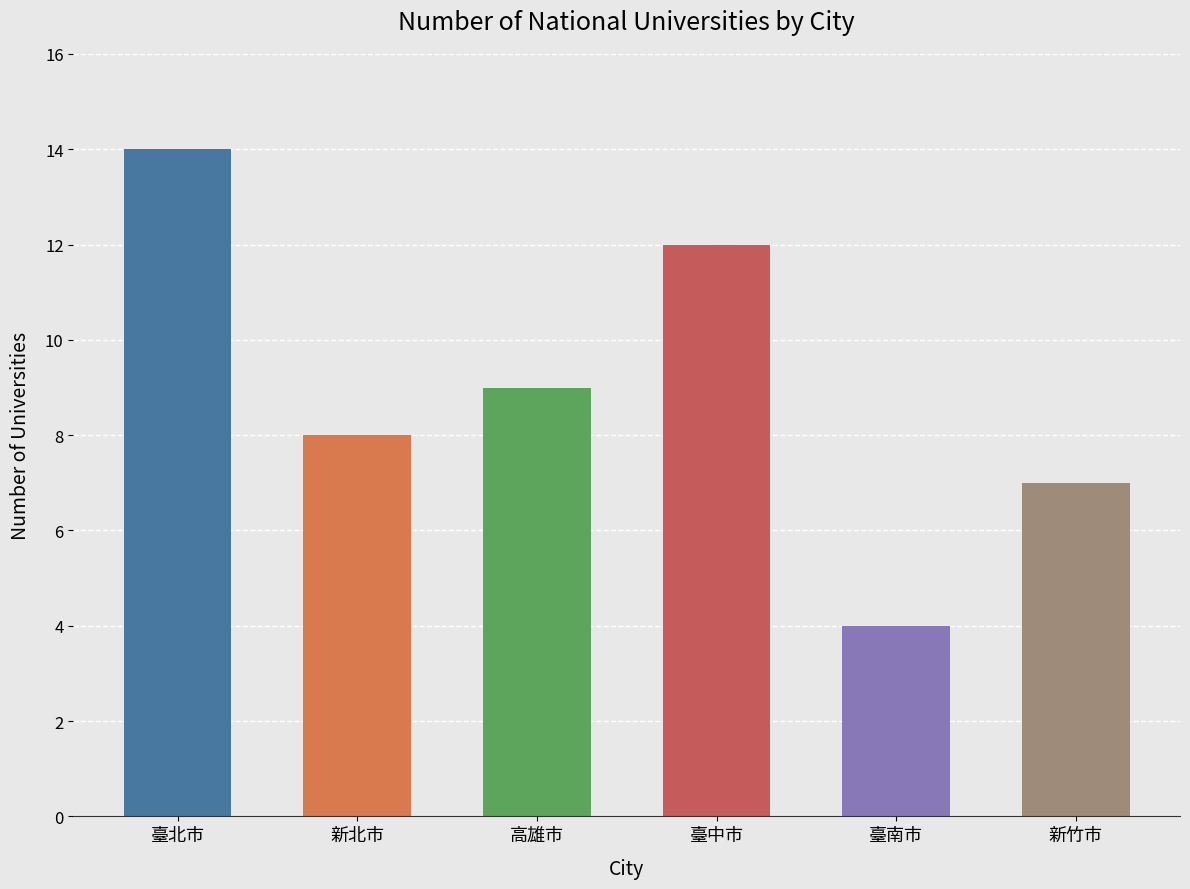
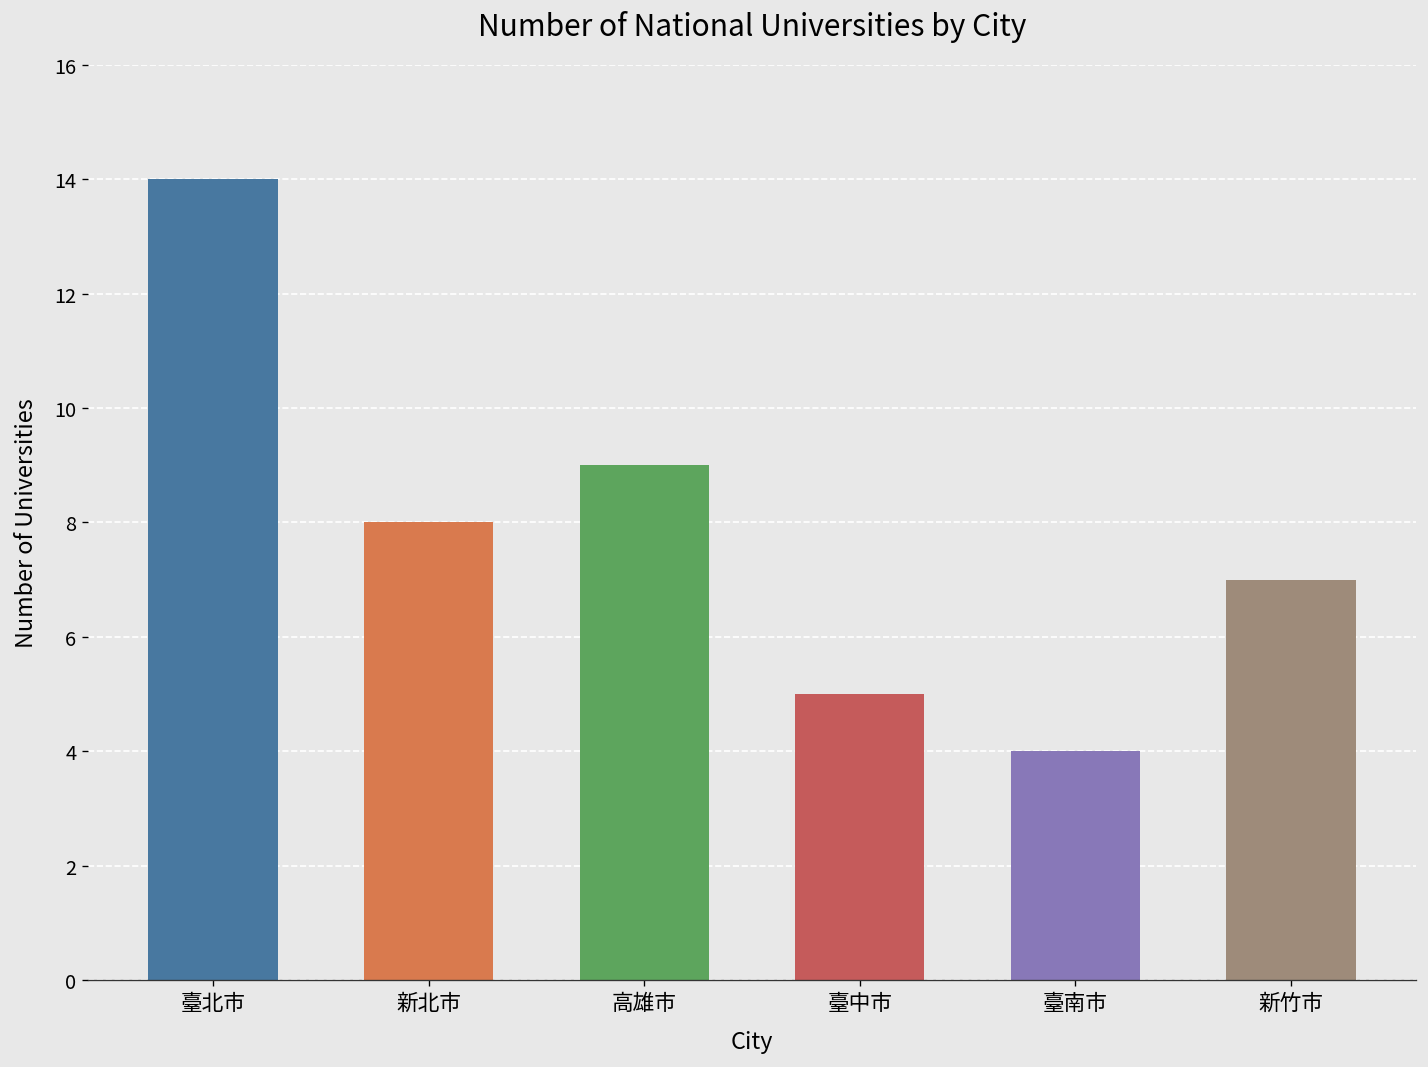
臺中市: 12 -> 5
